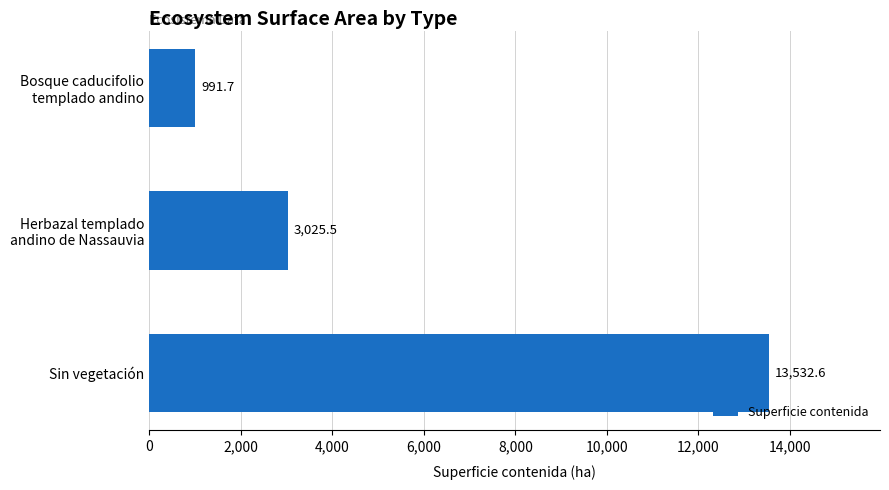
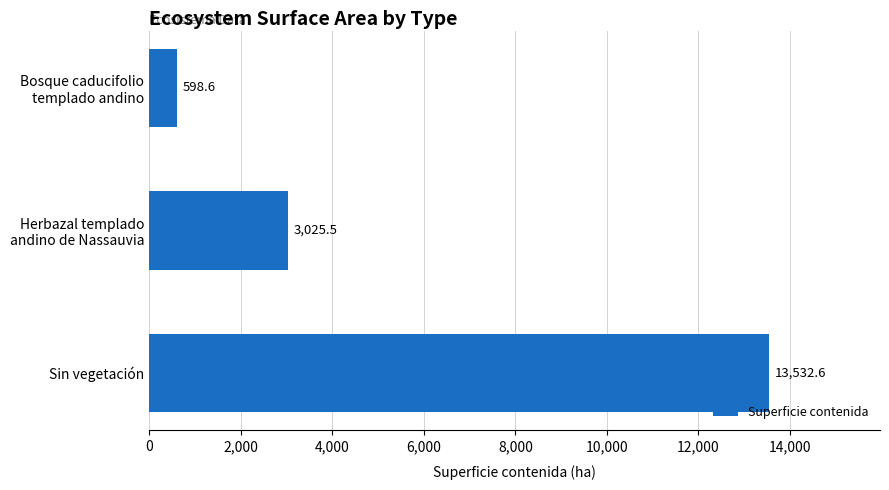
Bosque caducifolio templado andino: 991.7 -> 598.6
